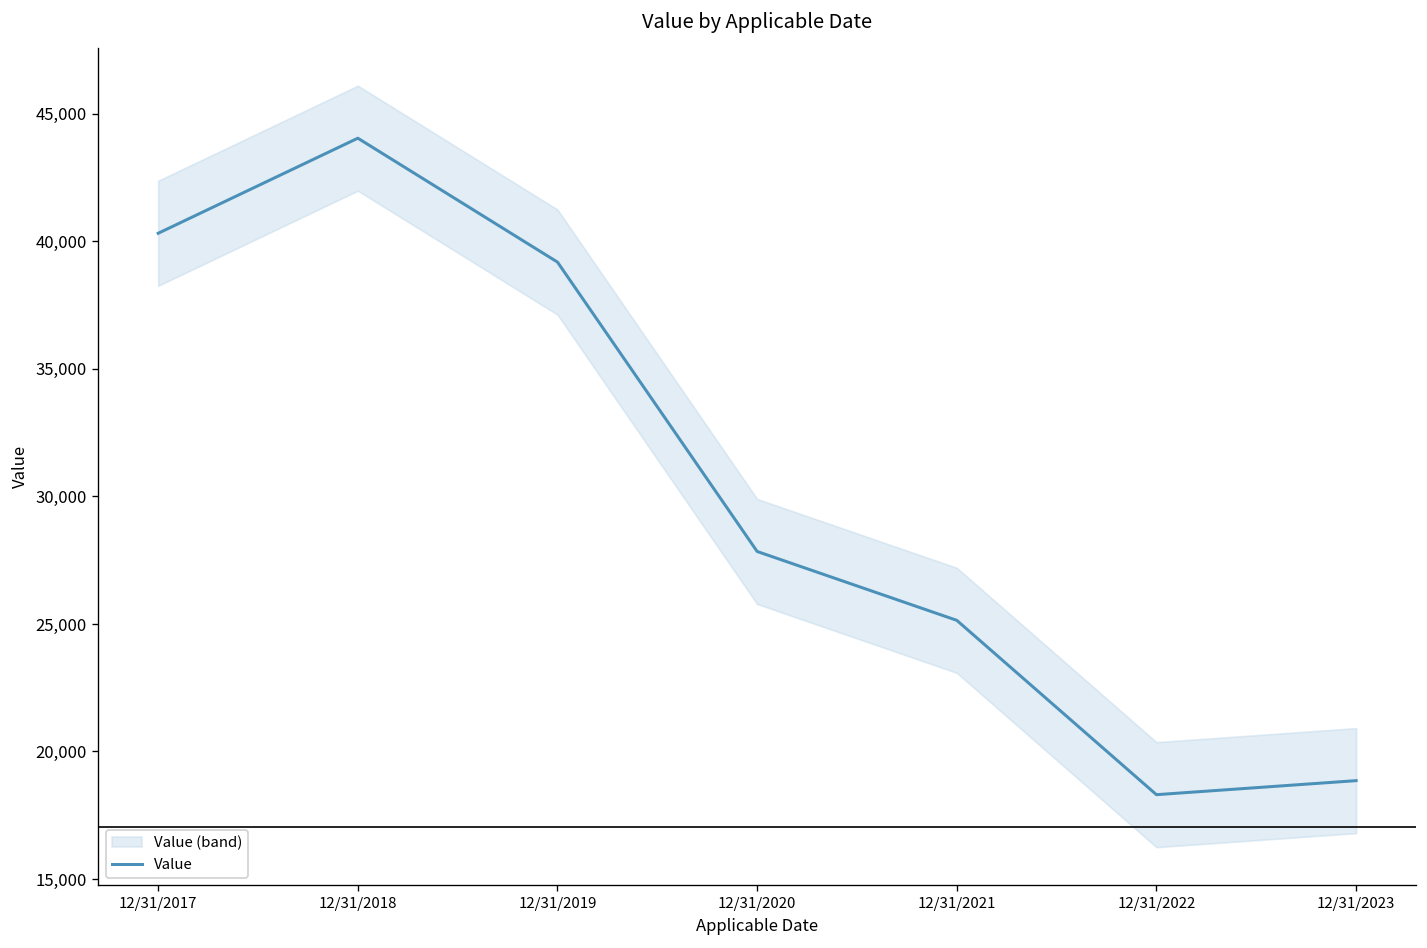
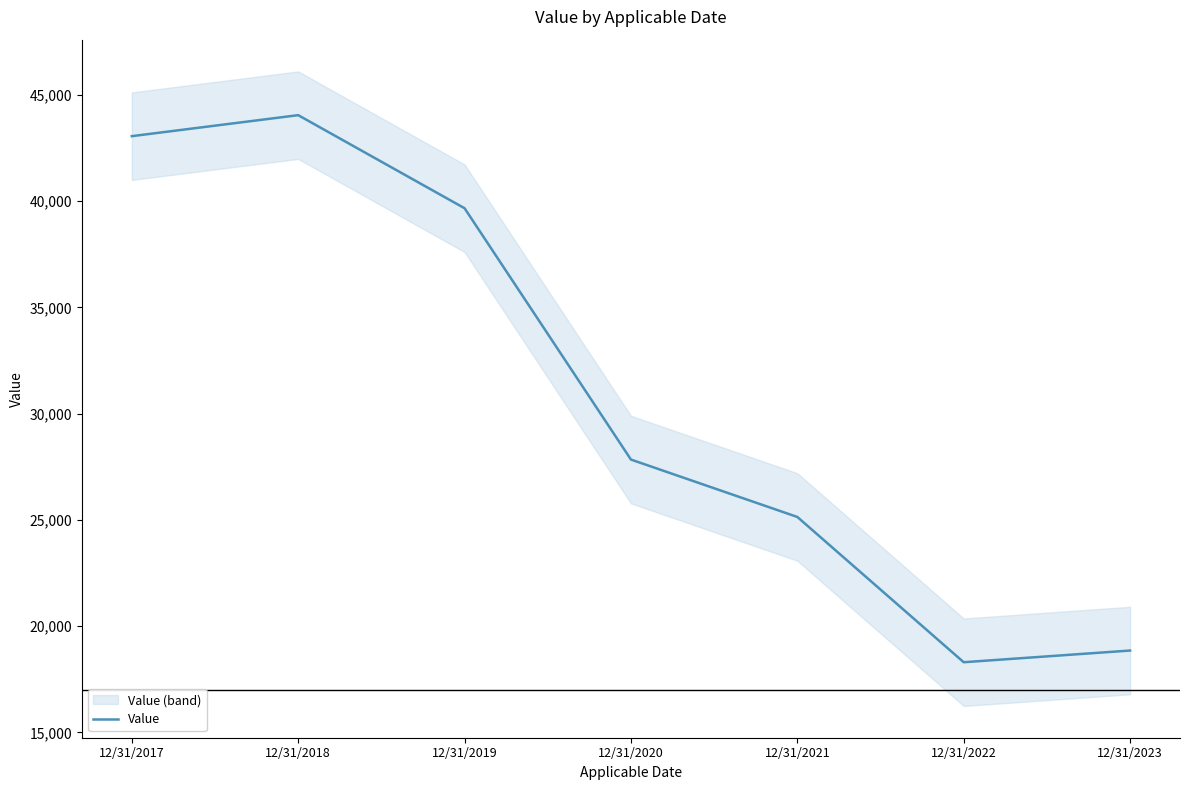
Value, 12/31/2017: 40,300 -> 43,100
Value, 12/31/2019: 39,200 -> 39,700
